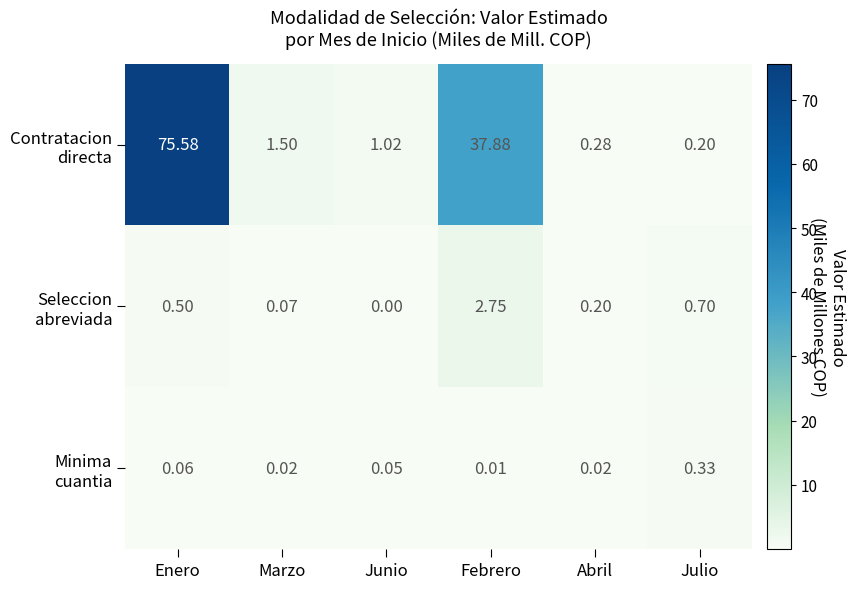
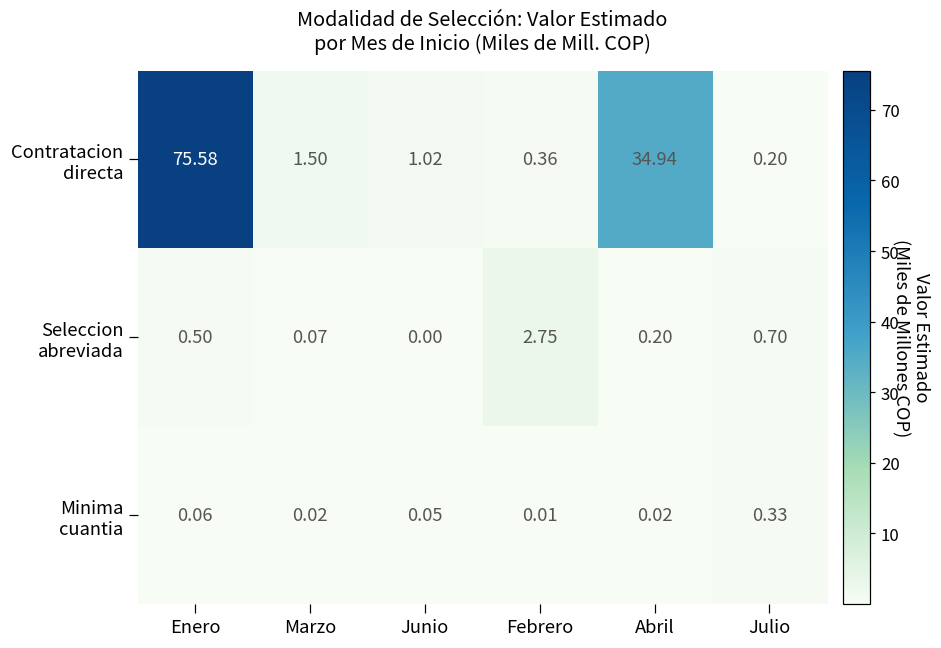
Contratacion directa, Febrero: 37.88 -> 0.36
Contratacion directa, Abril: 0.28 -> 34.94
